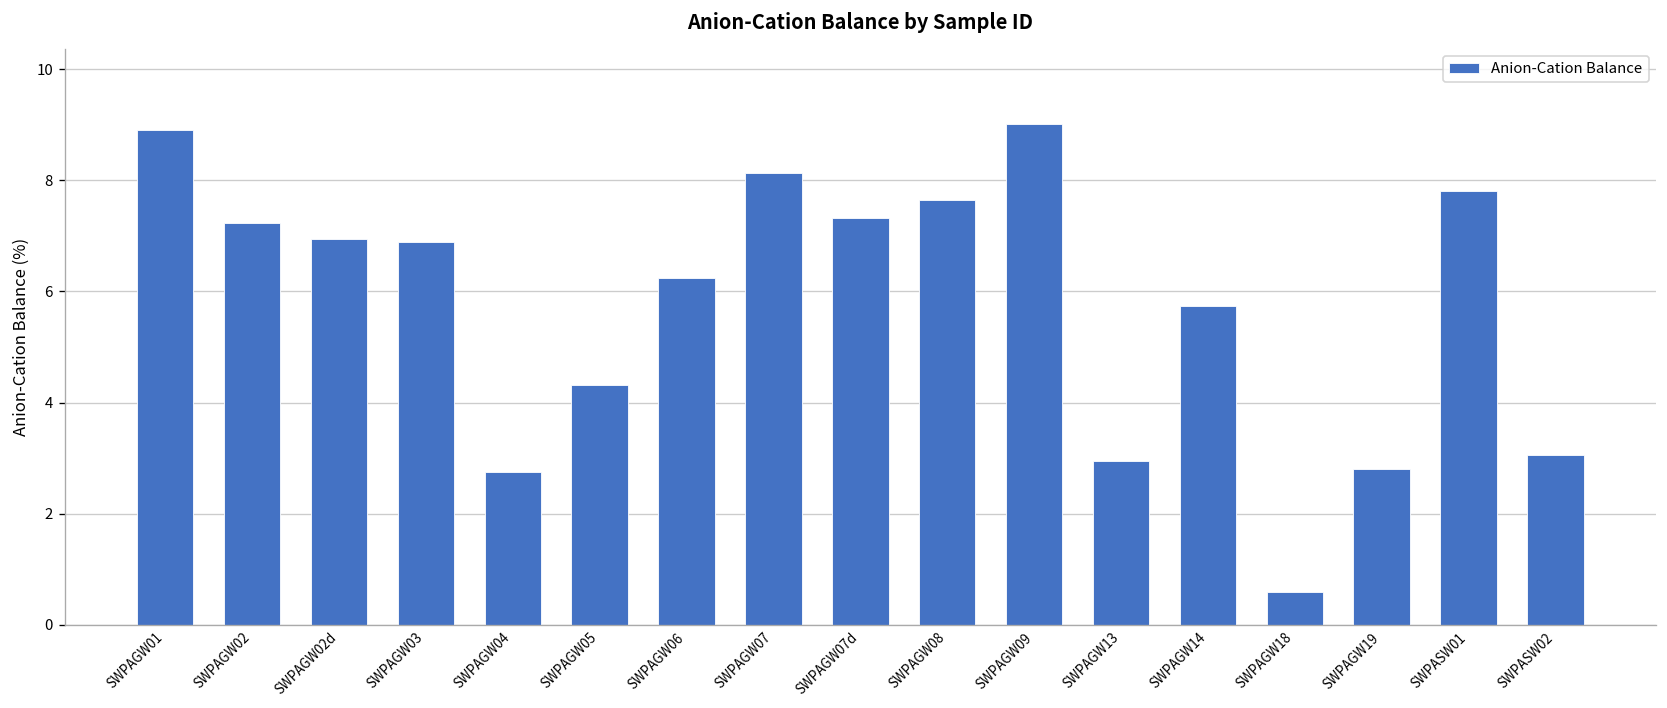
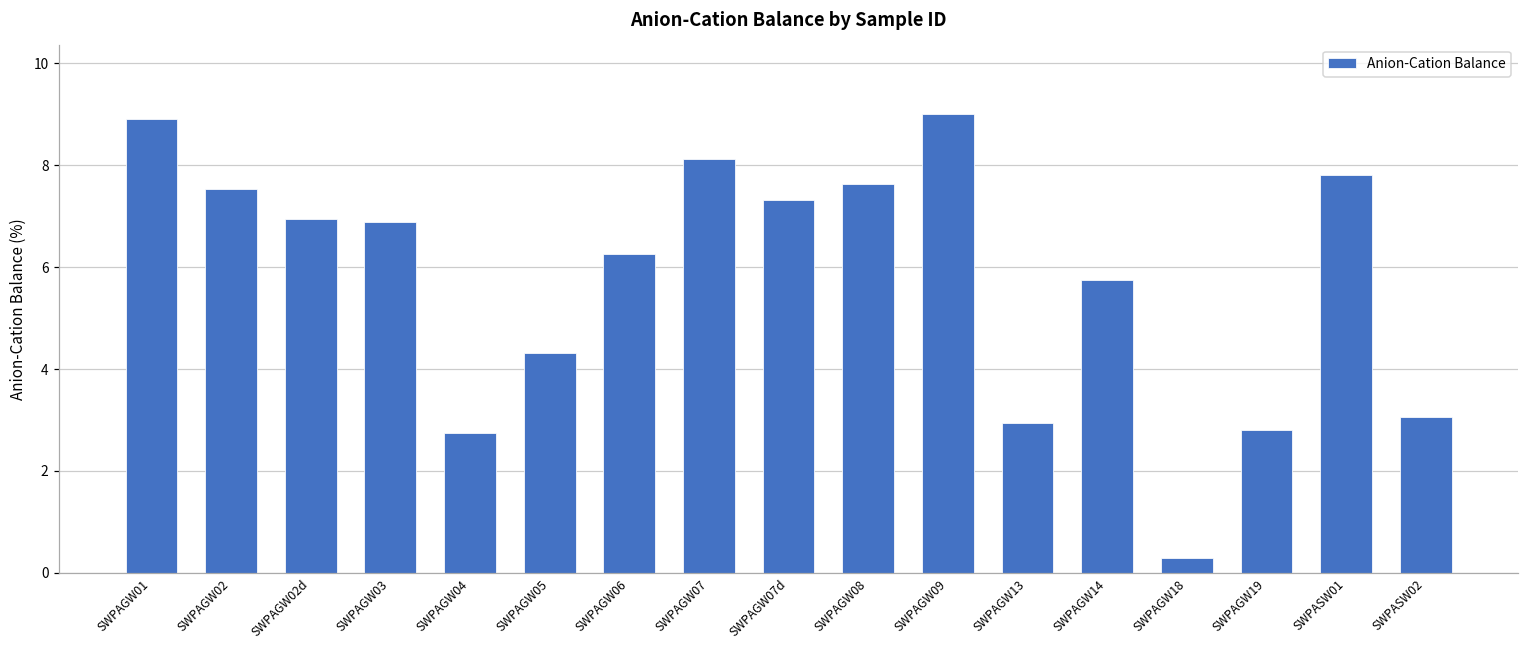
SWPAGW02: 7.2 -> 7.5
SWPAGW18: 0.6 -> 0.3
